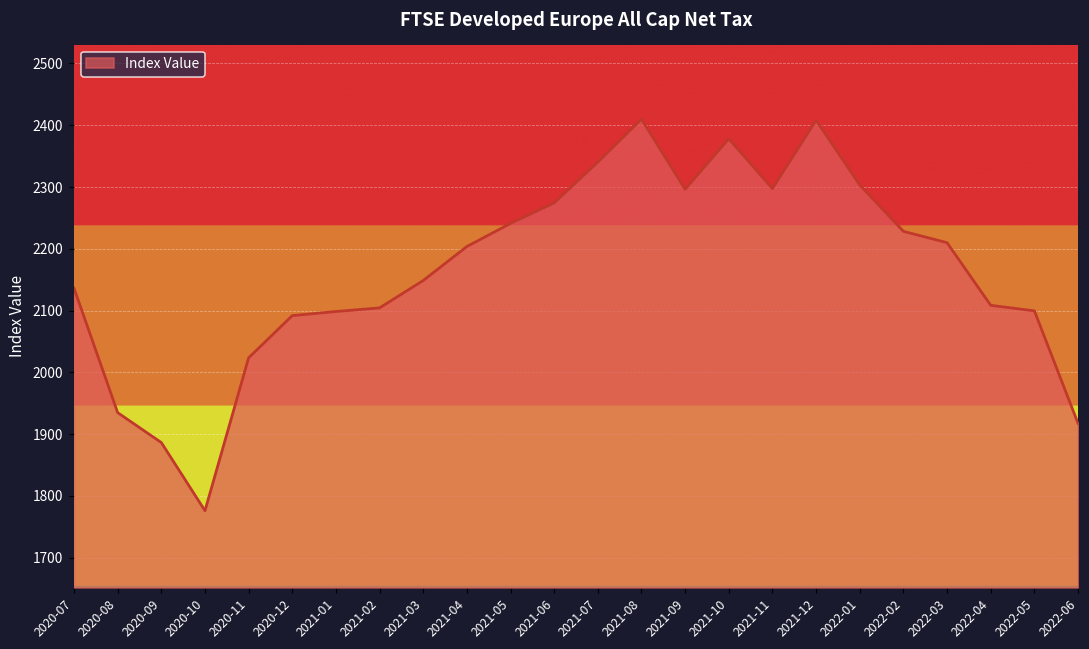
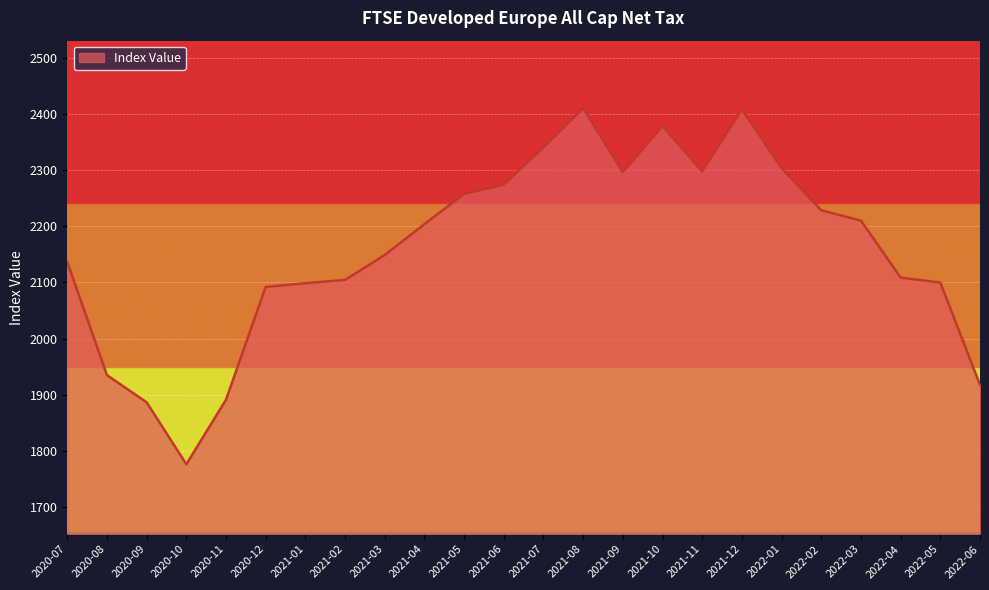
2020-11: 2020 -> 1890
2021-05: 2240 -> 2260
